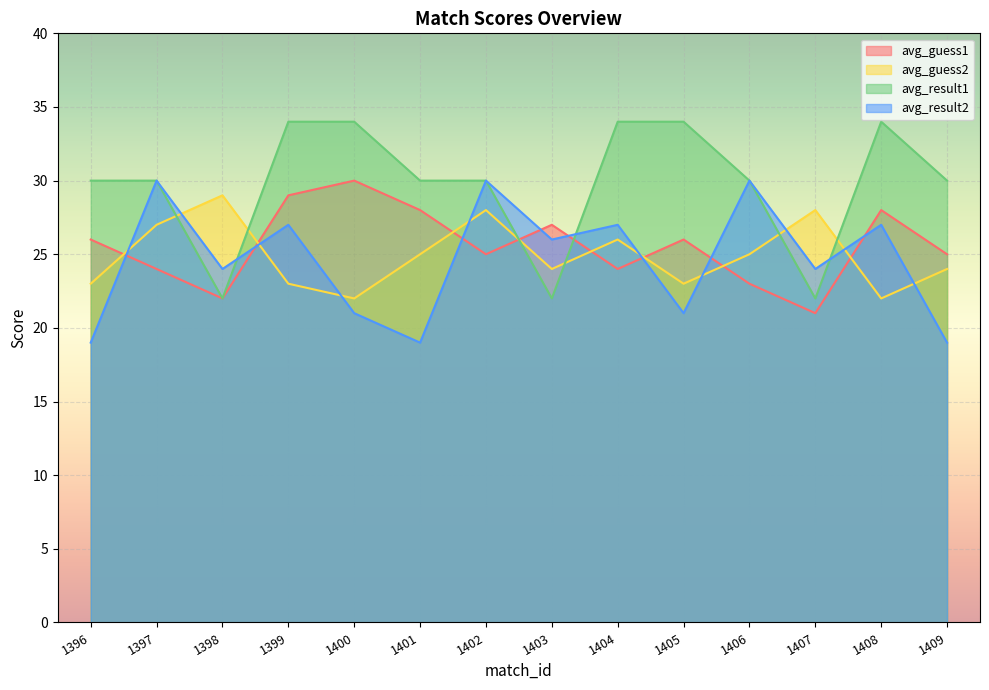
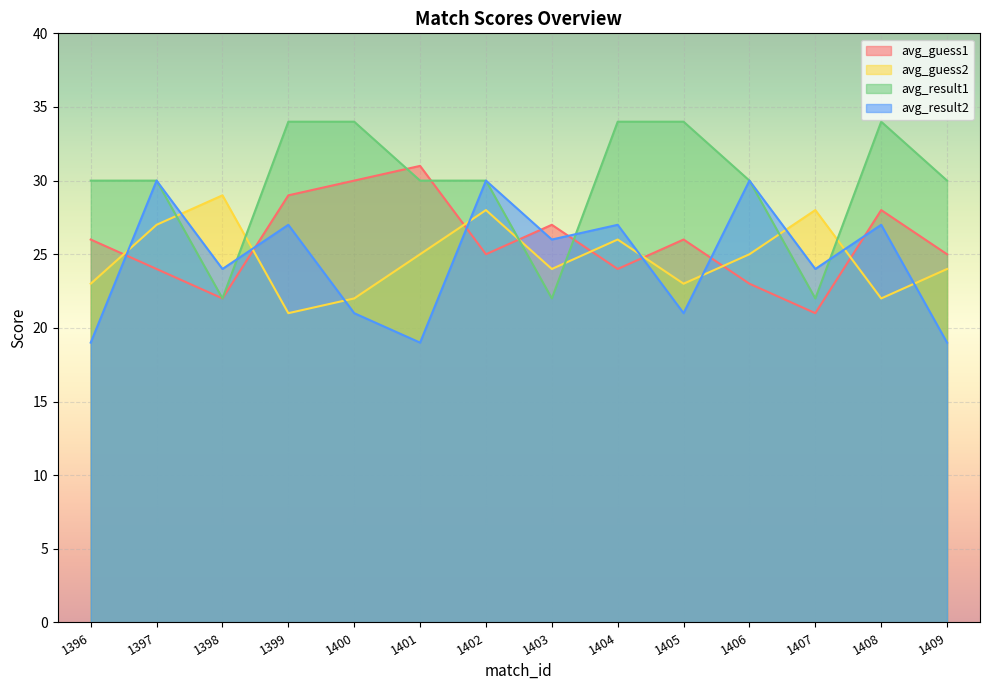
avg_guess2, 1399: 23 -> 21
avg_guess1, 1401: 28 -> 31
